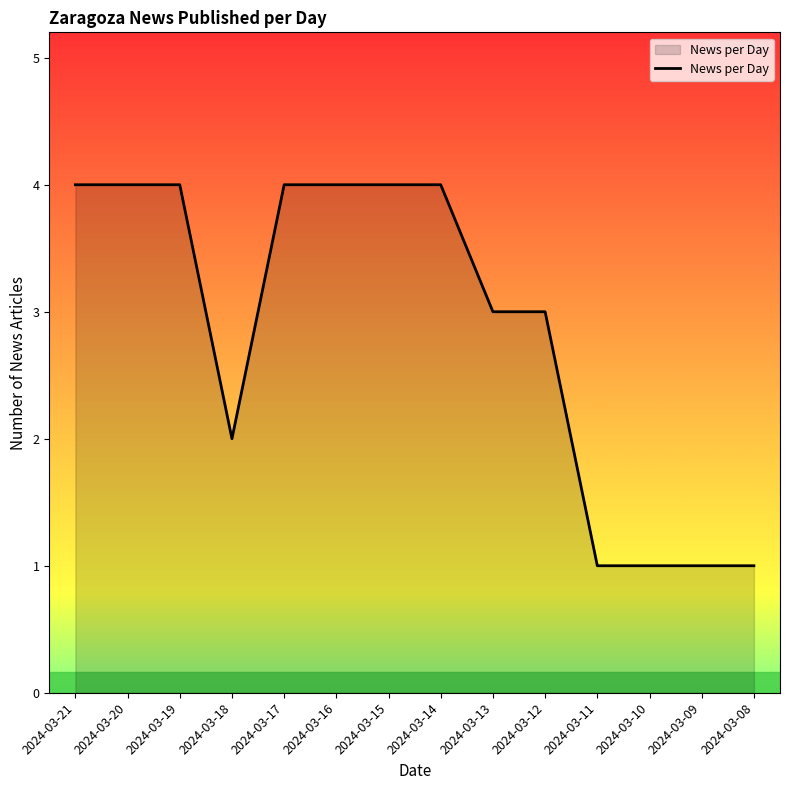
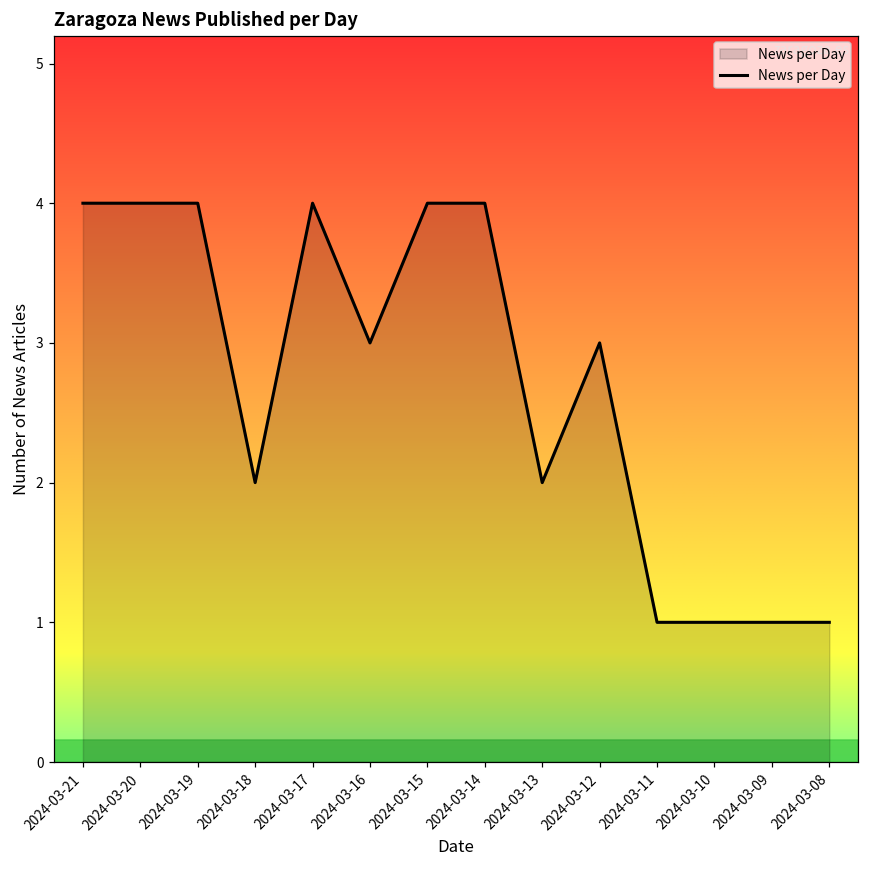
2024-03-16: 4 -> 3
2024-03-13: 3 -> 2
